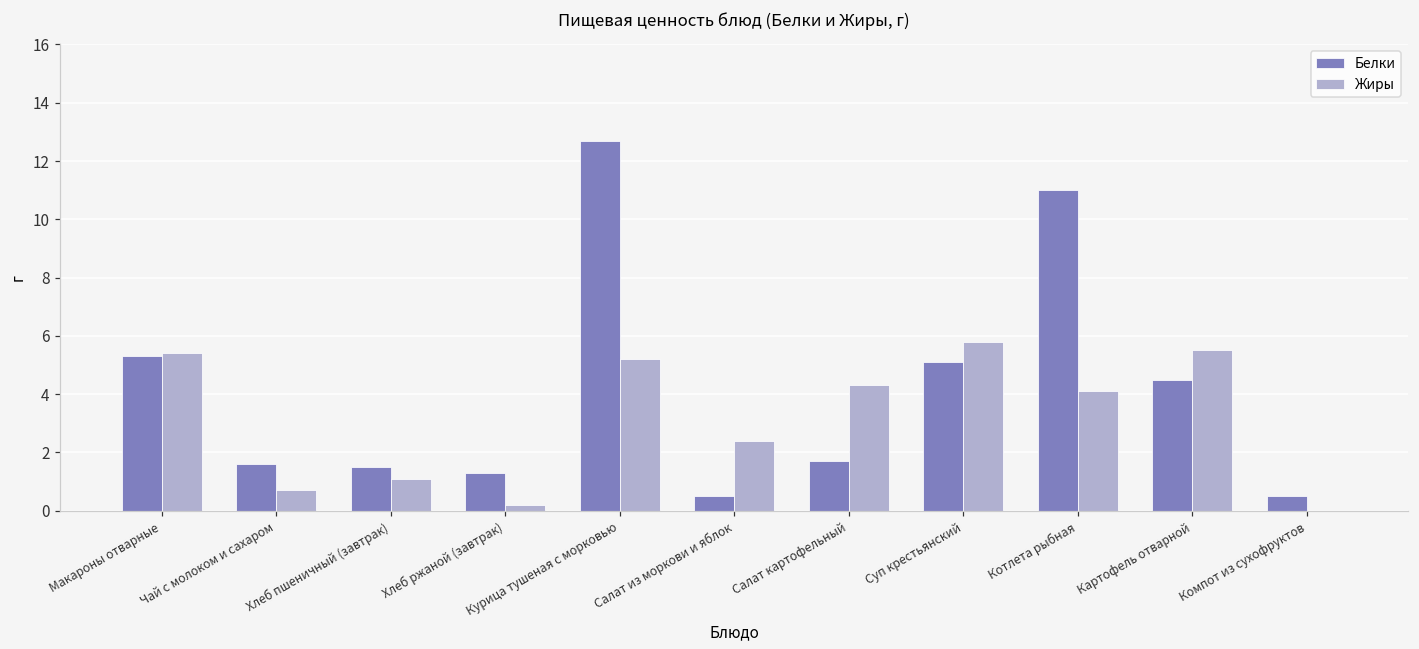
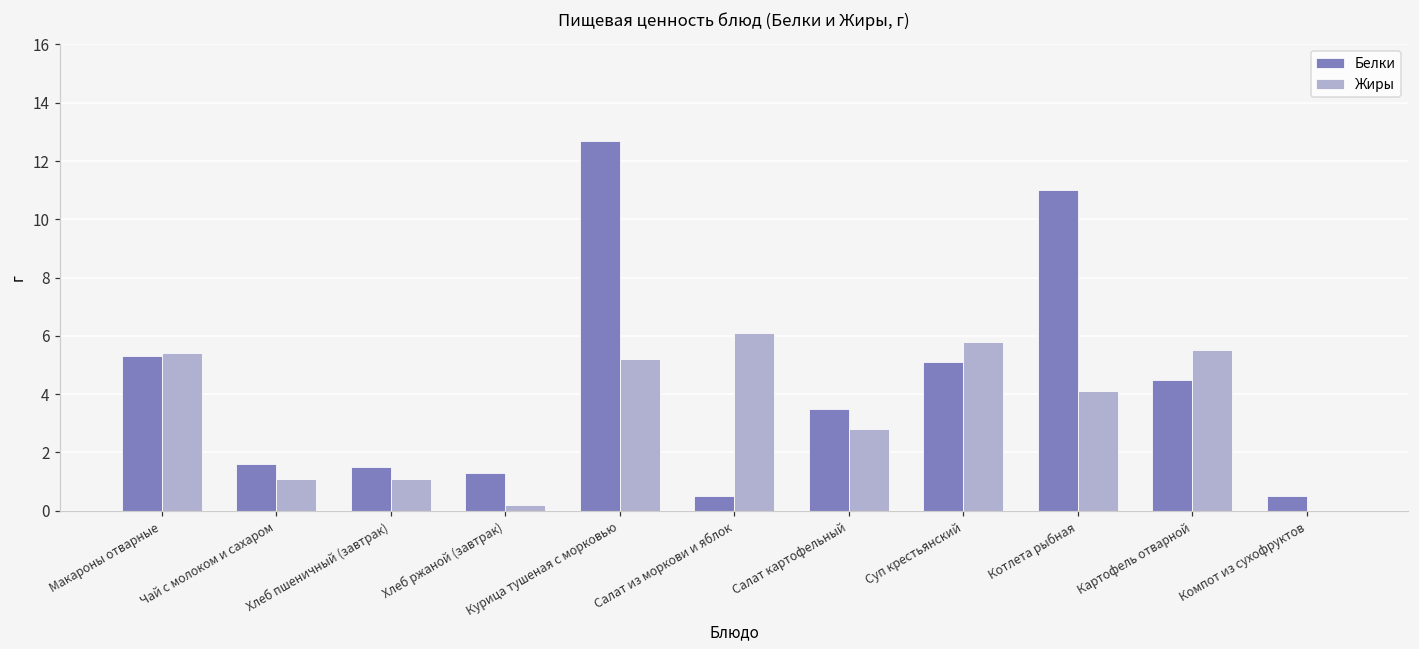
Жиры, Чай с молоком и сахаром: 0.7 -> 1.1
Жиры, Салат из моркови и яблок: 2.4 -> 6.1
Белки, Салат картофельный: 1.7 -> 3.5
Жиры, Салат картофельный: 4.3 -> 2.8
